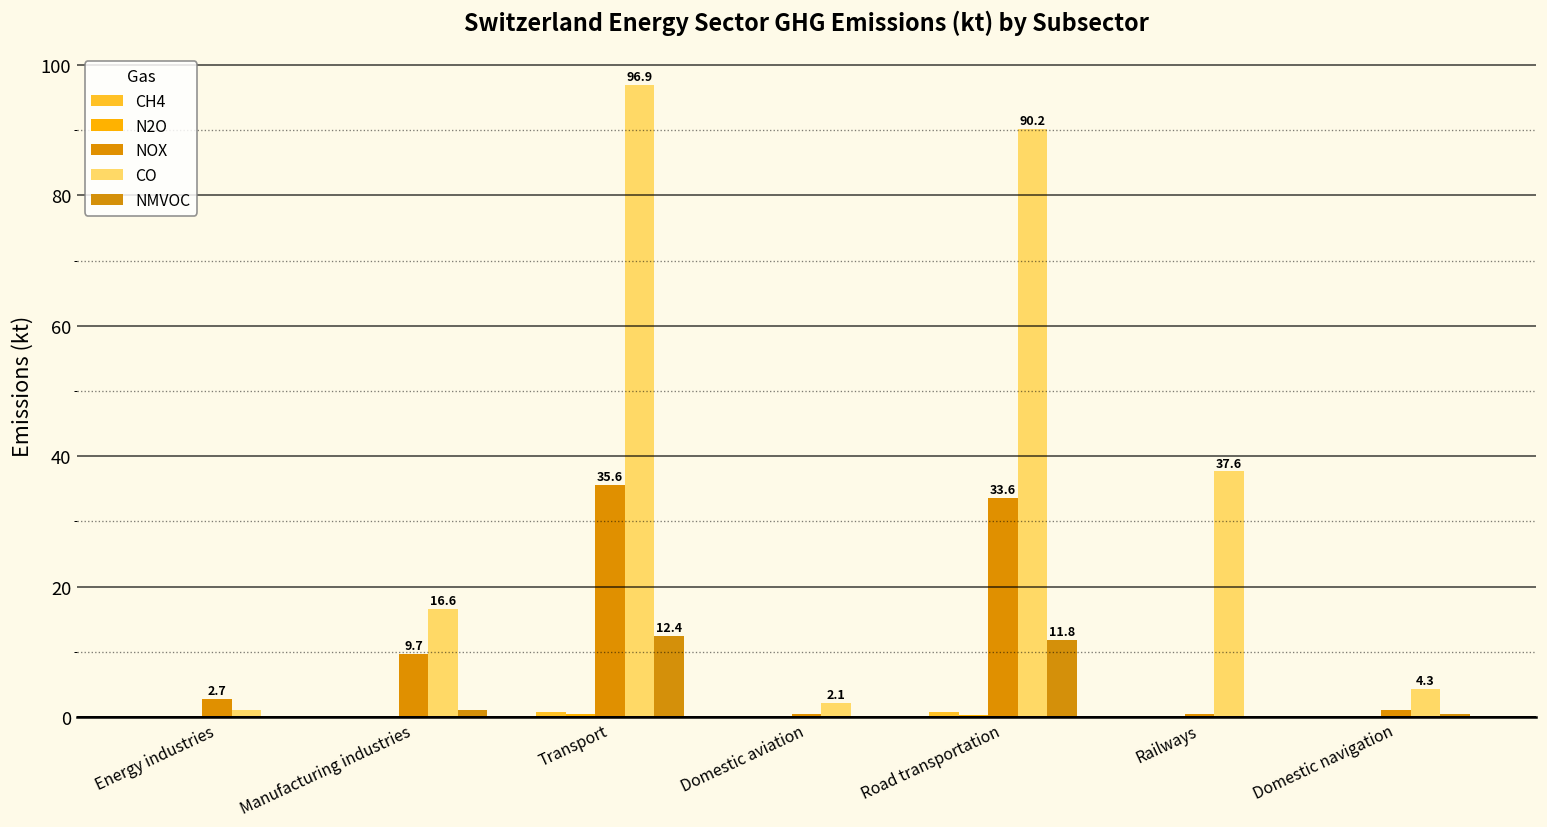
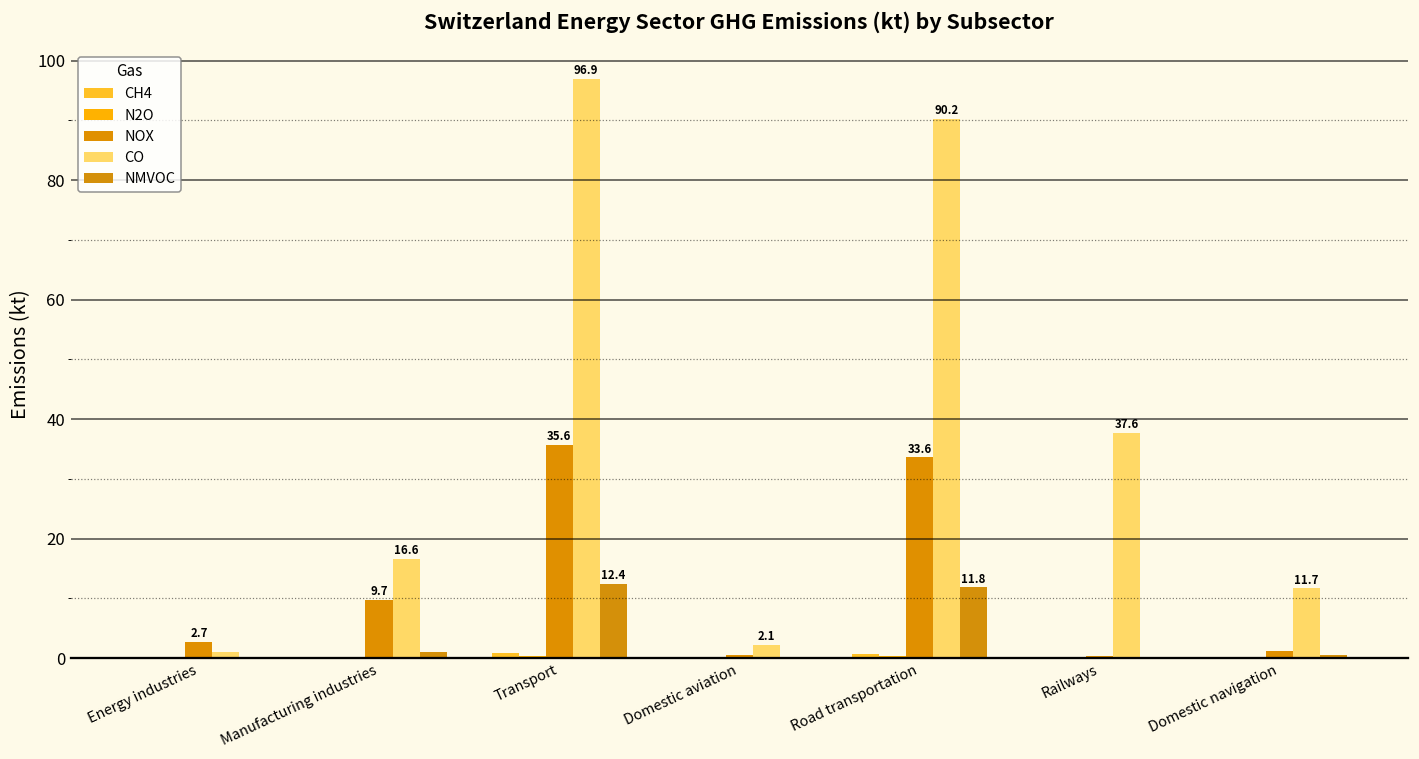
CO, Domestic navigation: 4.3 -> 11.7
